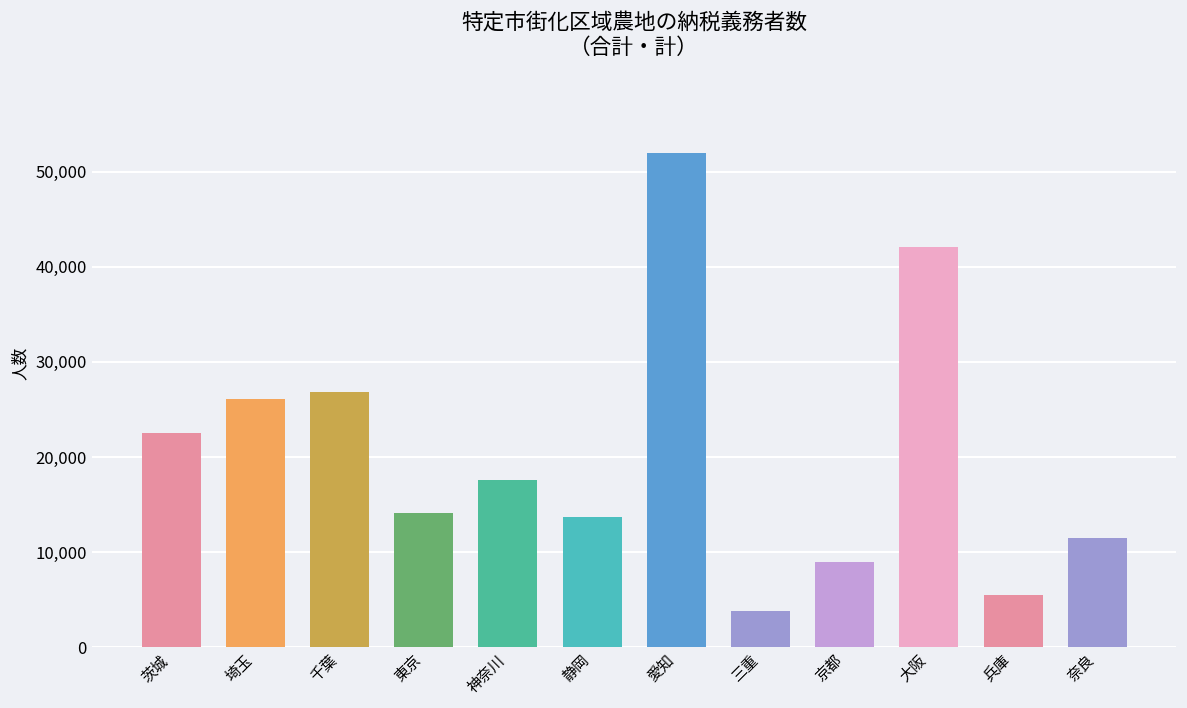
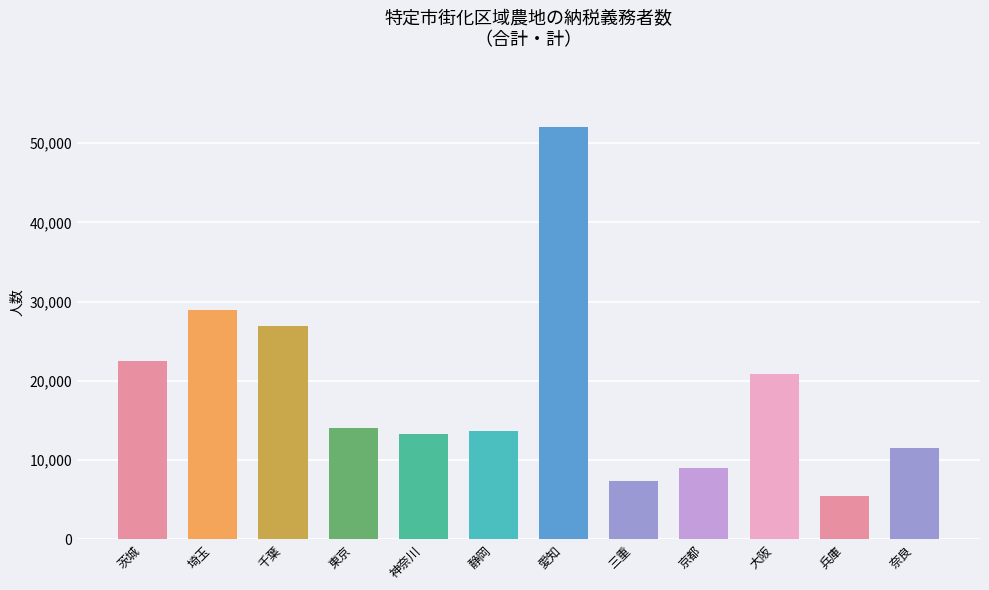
埼玉: 26,000 -> 29,000
神奈川: 18,000 -> 13,000
三重: 4,000 -> 7,000
大阪: 42,000 -> 21,000
